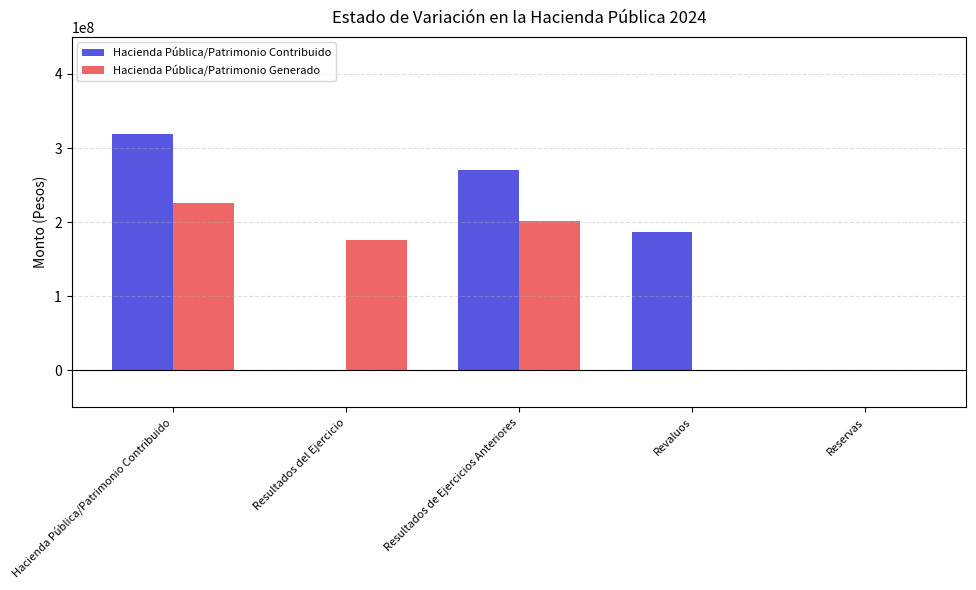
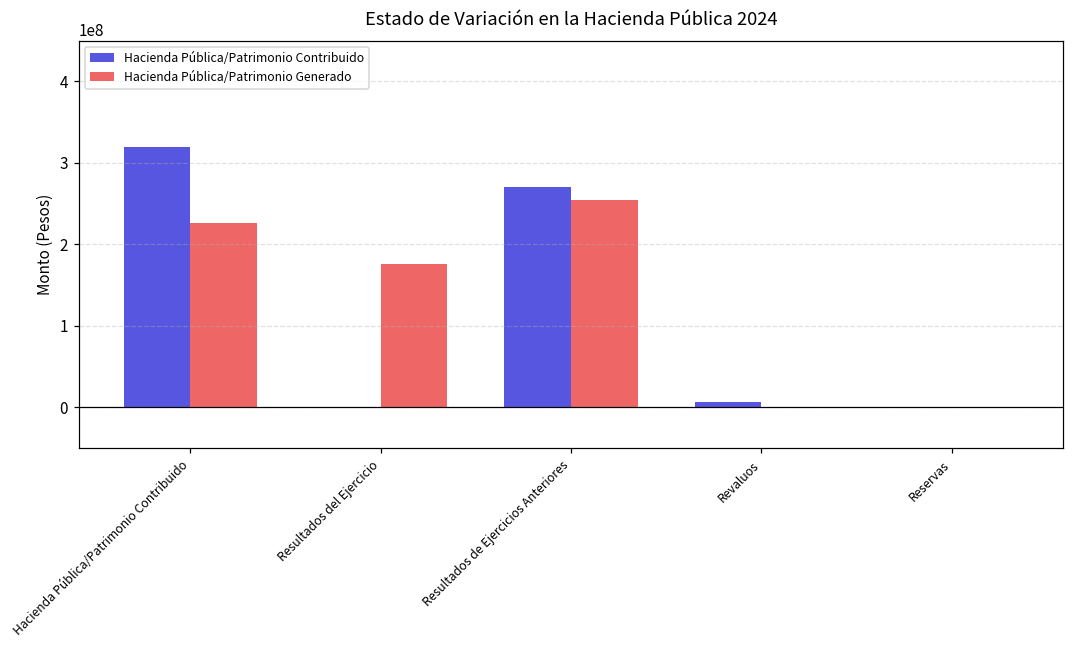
Hacienda Pública/Patrimonio Generado, Resultados de Ejercicios Anteriores: 200000000 -> 250000000
Hacienda Pública/Patrimonio Contribuido, Revaluos: 190000000 -> 10000000
